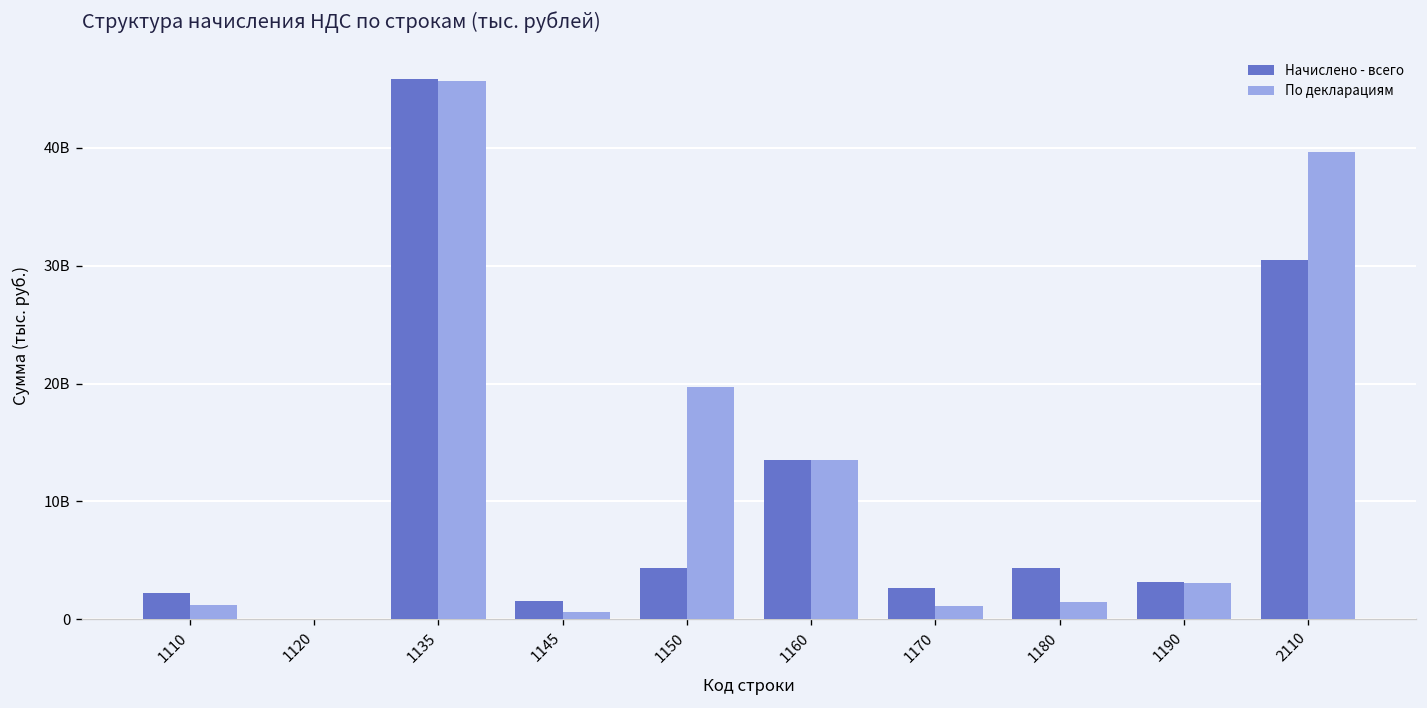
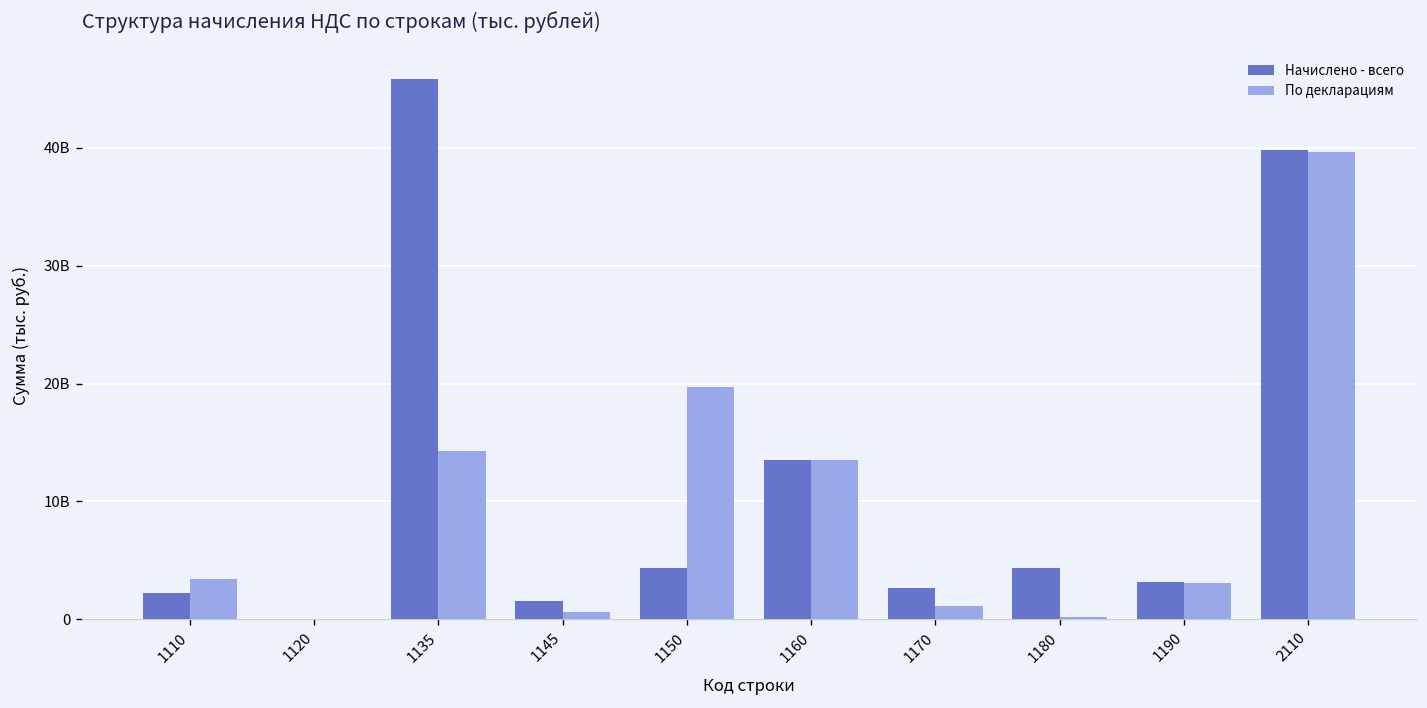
По декларациям, 1110: 1000000000 -> 3000000000
По декларациям, 1135: 46000000000 -> 14000000000
По декларациям, 1180: 1000000000 -> 0
Начислено - всего, 2110: 30000000000 -> 40000000000
